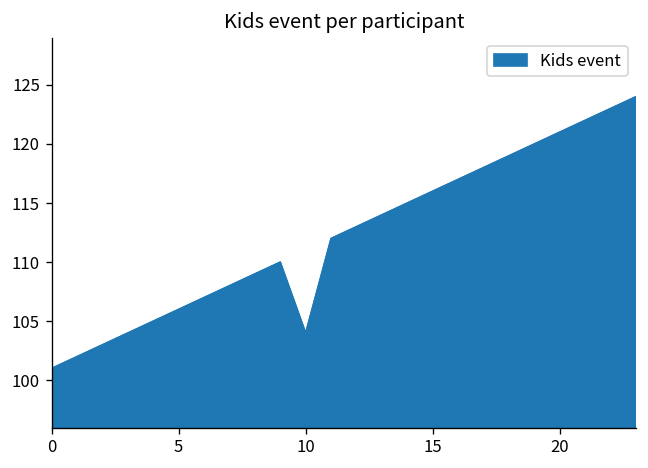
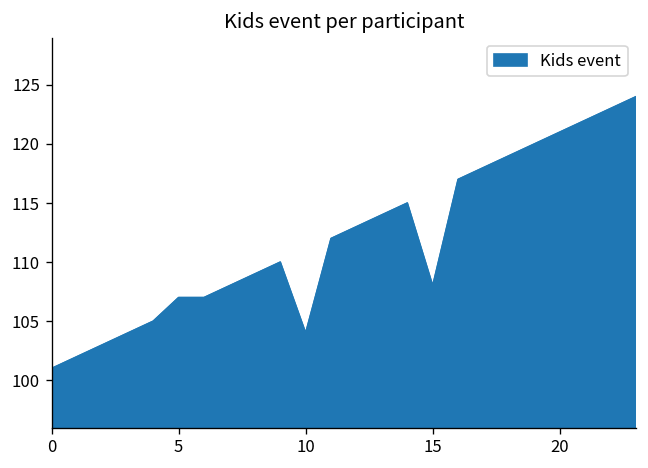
5: 106 -> 107
15: 116 -> 108
